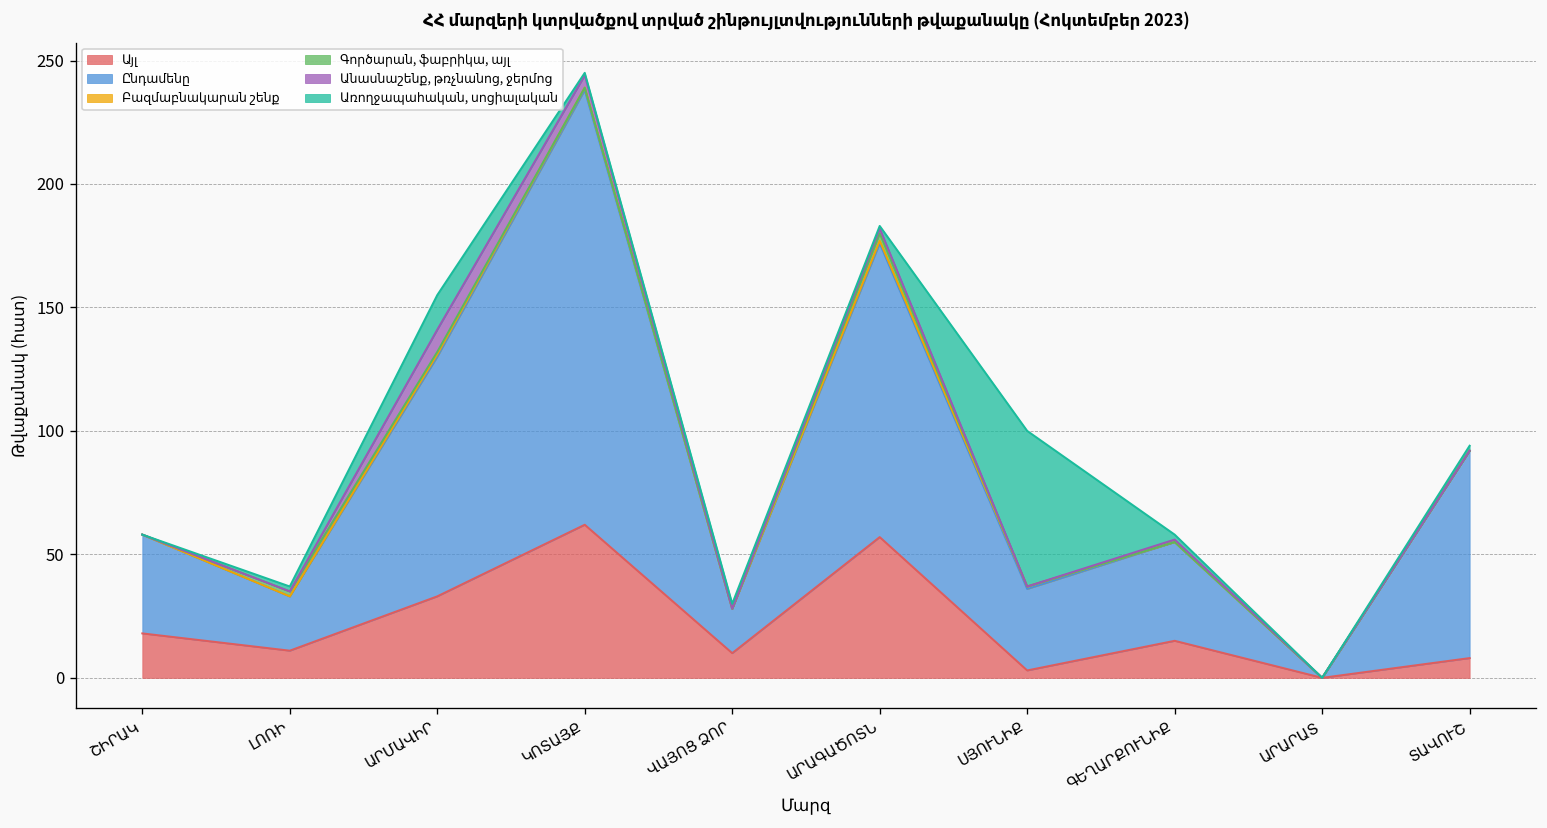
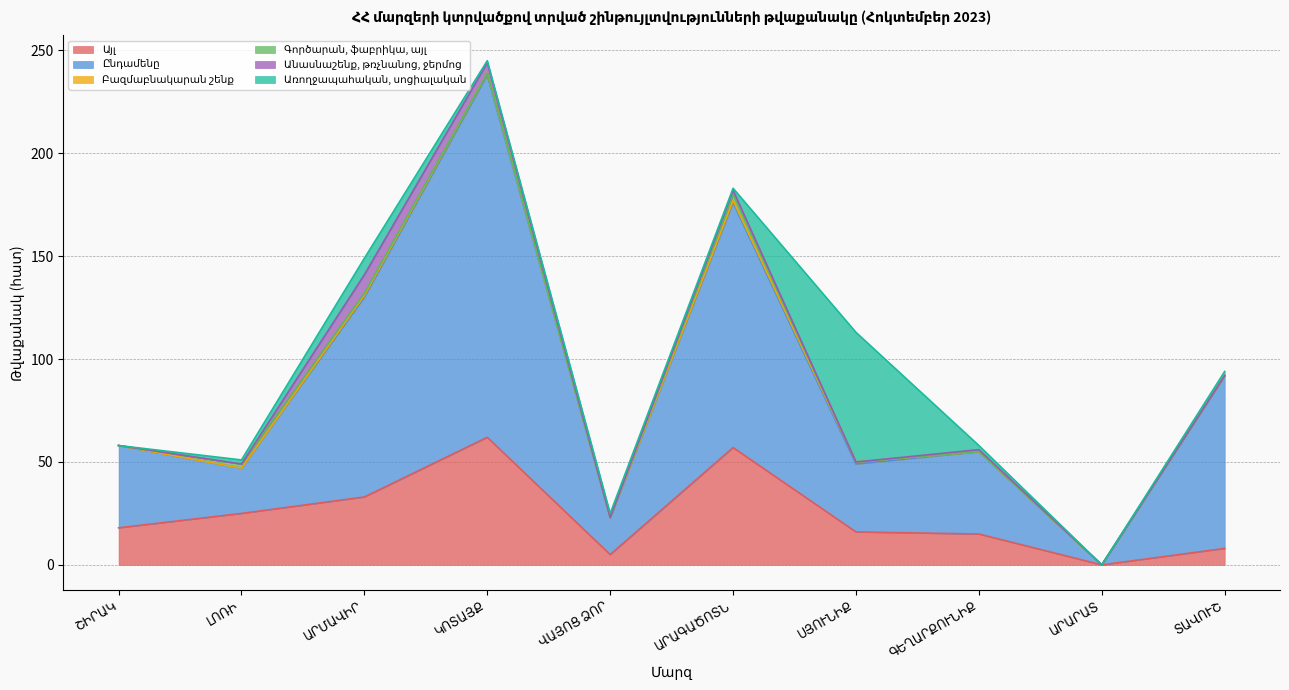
Այլ, ԼՈՌԻ: 11 -> 25
Առողջապահական, սոցիալական, ԱՐՄԱՎԻՐ: 14 -> 8
Այլ, ՎԱՅՈՑ ՁՈՐ: 10 -> 5
Այլ, ՍՅՈՒՆԻՔ: 3 -> 16
